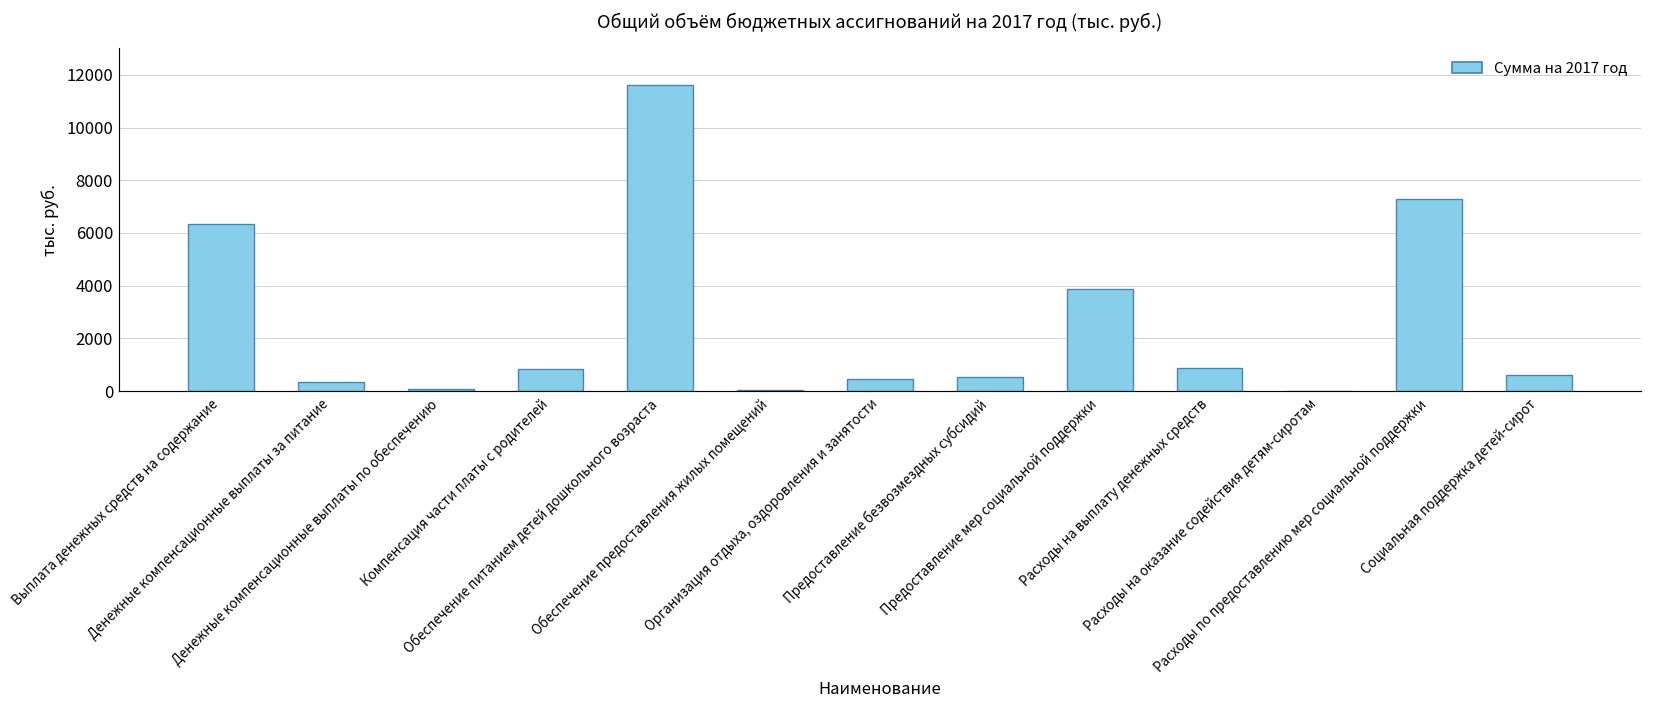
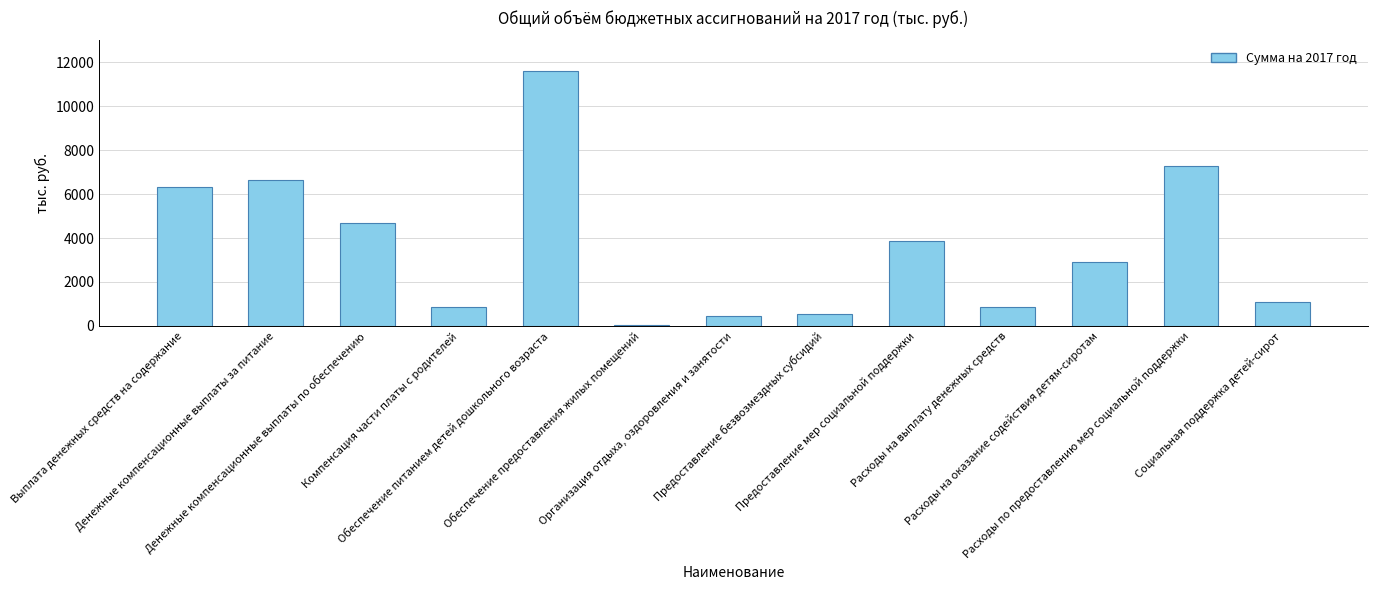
Денежные компенсационные выплаты за питание: 300 -> 6600
Денежные компенсационные выплаты по обеспечению: 100 -> 4700
Расходы на оказание содействия детям-сиротам: 0 -> 2900
Социальная поддержка детей-сирот: 600 -> 1100
